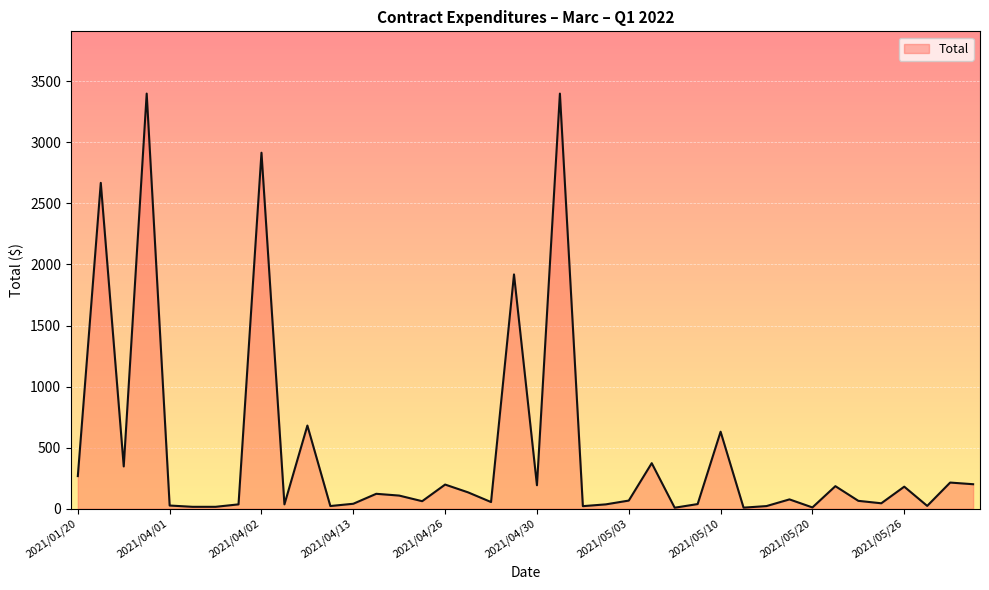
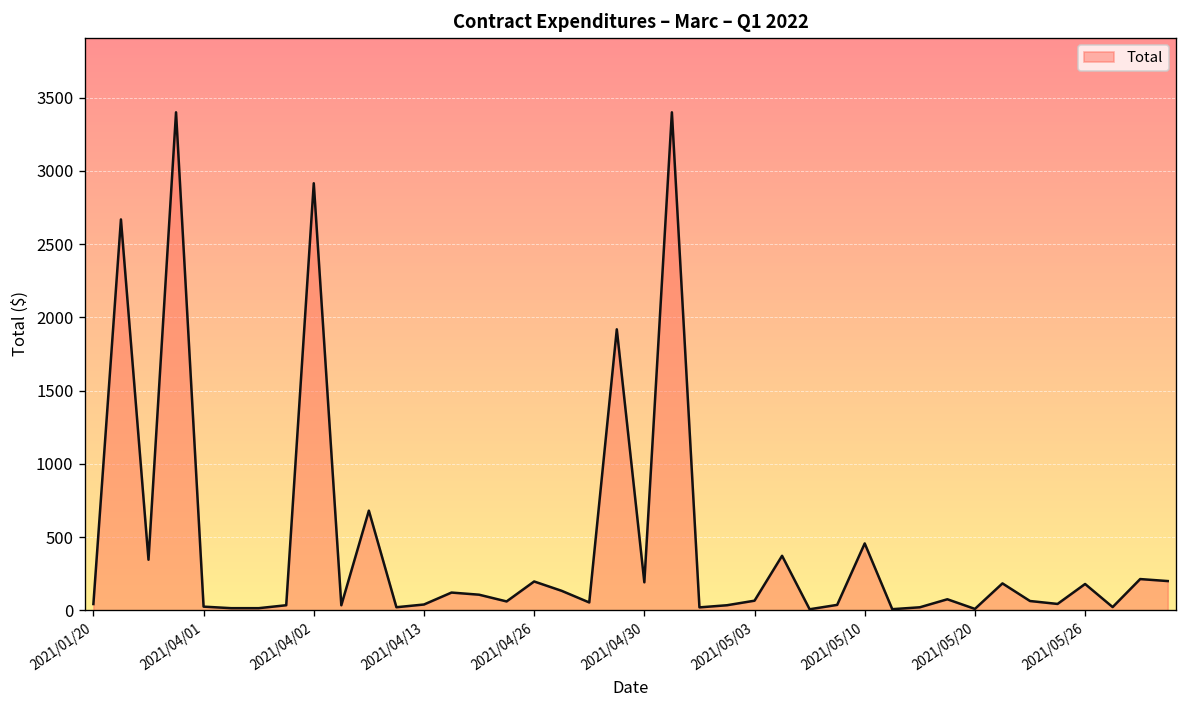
2021/01/20: 270 -> 40
2021/05/10: 630 -> 460
